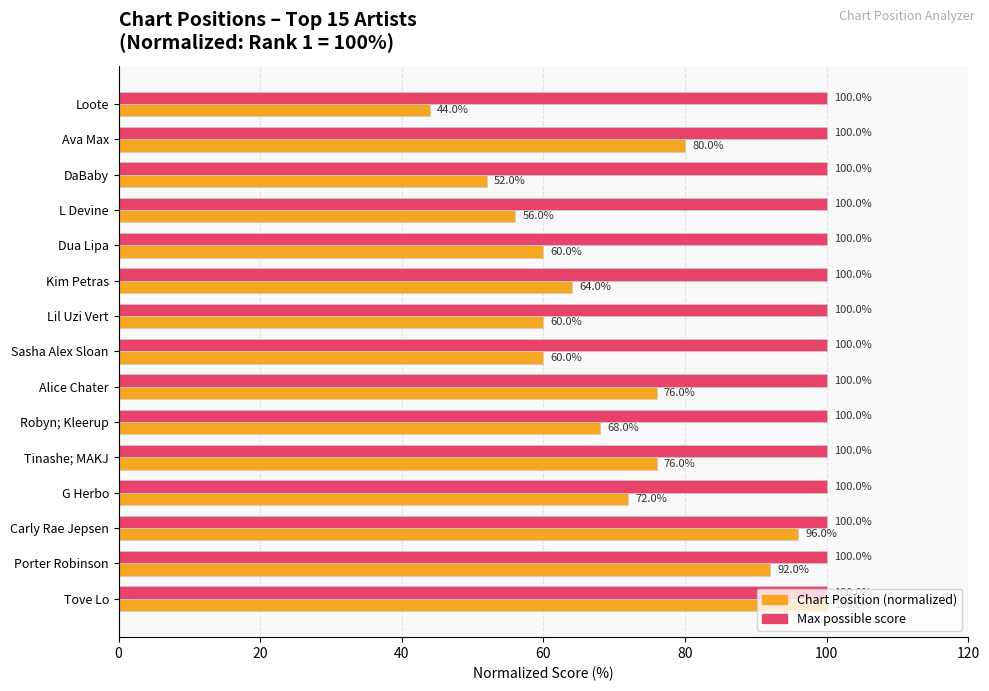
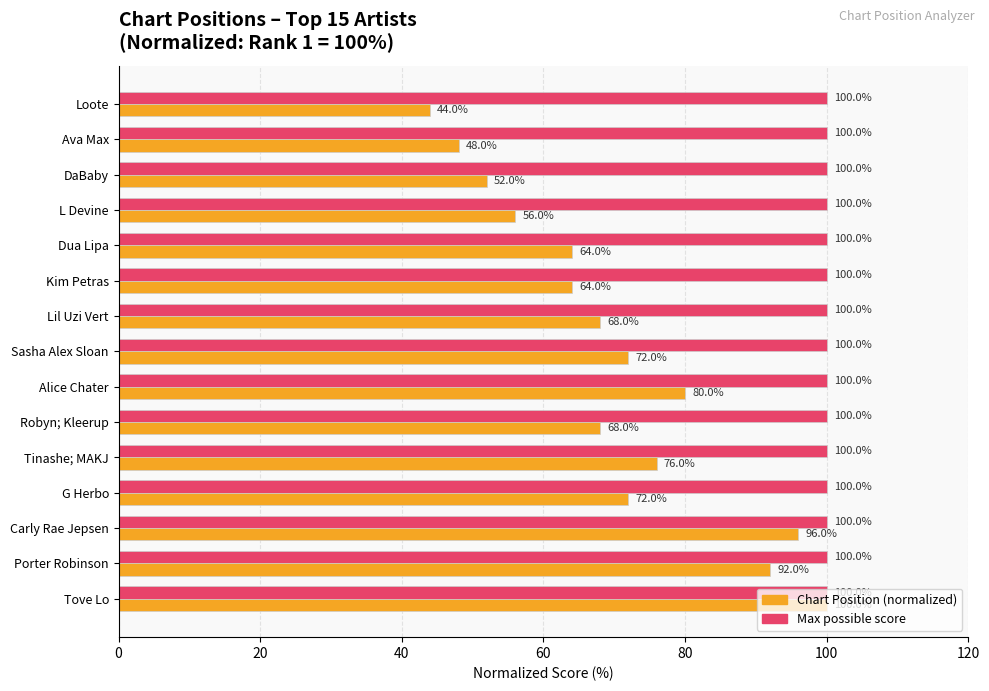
Chart Position (normalized), Ava Max: 80.0% -> 48.0%
Chart Position (normalized), Dua Lipa: 60.0% -> 64.0%
Chart Position (normalized), Lil Uzi Vert: 60.0% -> 68.0%
Chart Position (normalized), Sasha Alex Sloan: 60.0% -> 72.0%
Chart Position (normalized), Alice Chater: 76.0% -> 80.0%
